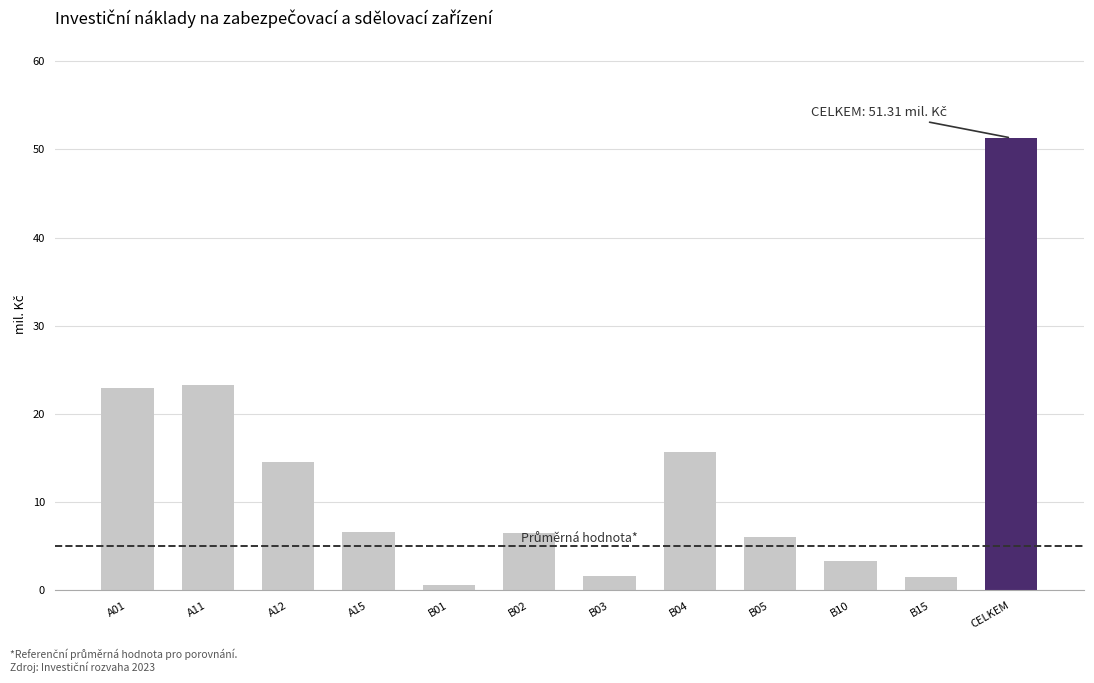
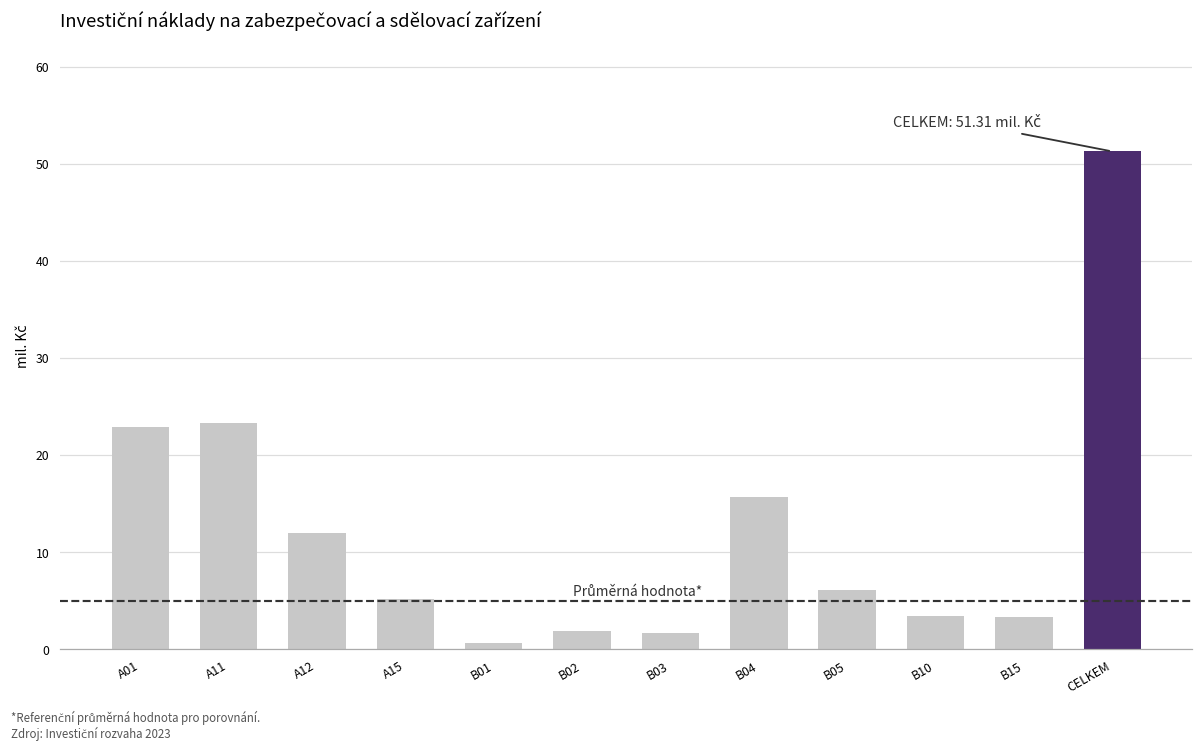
A12: 15 -> 12
A15: 7 -> 5
B02: 6 -> 2
B15: 1 -> 3
